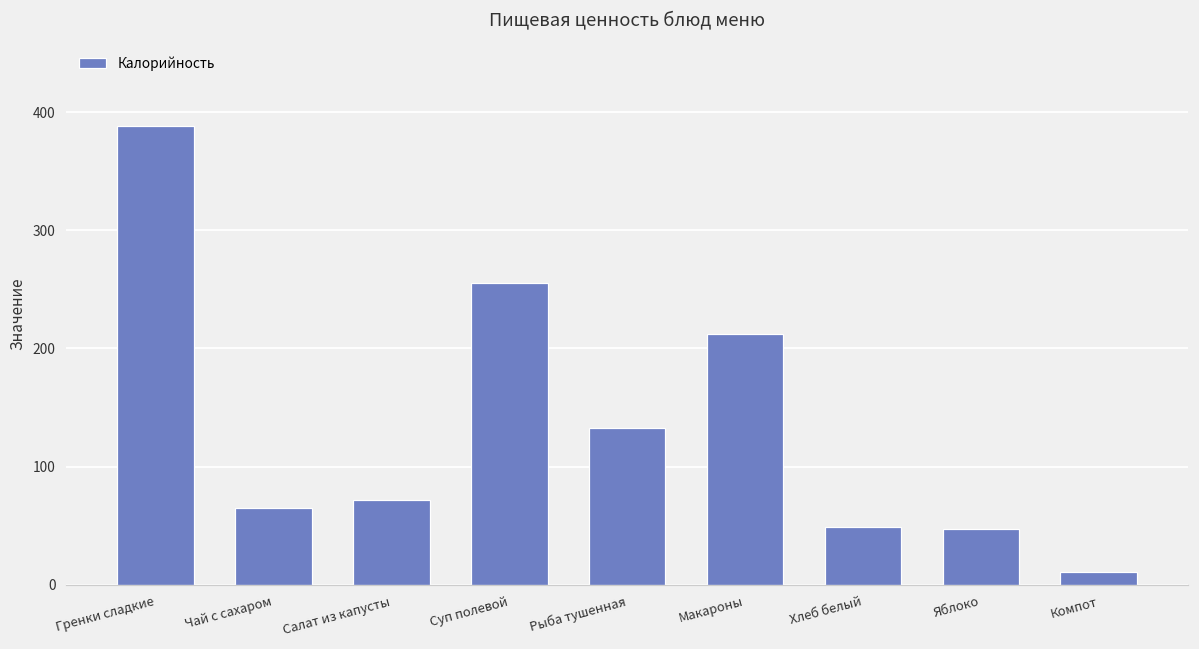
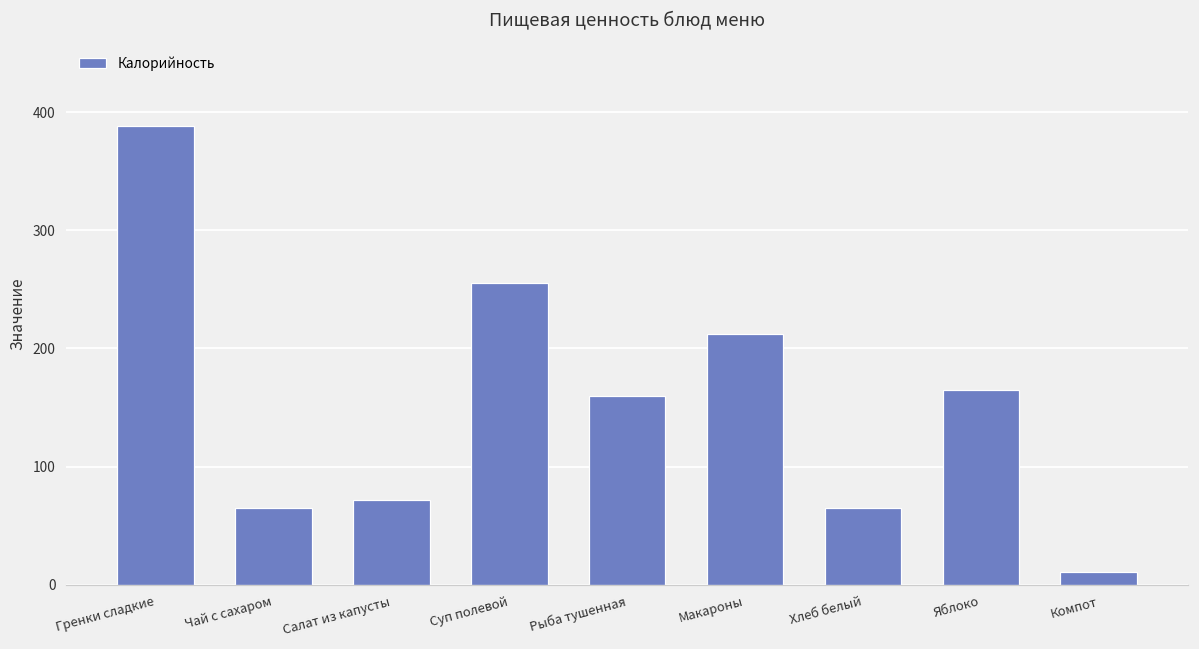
Рыба тушенная: 133 -> 160
Хлеб белый: 49 -> 65
Яблоко: 47 -> 165
